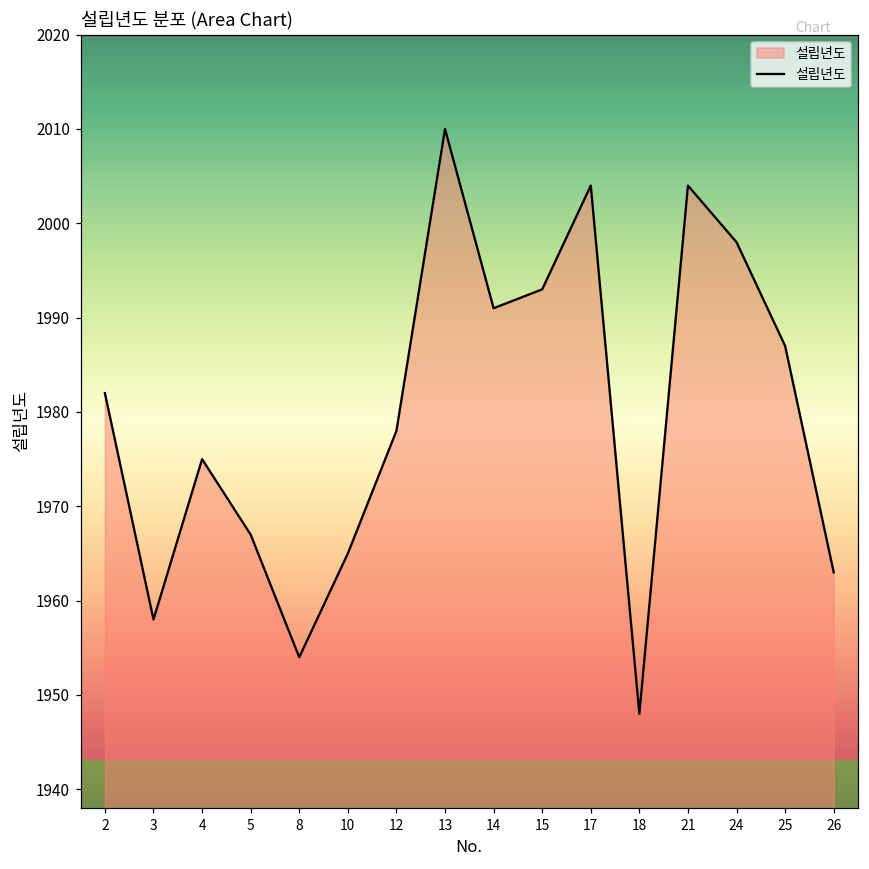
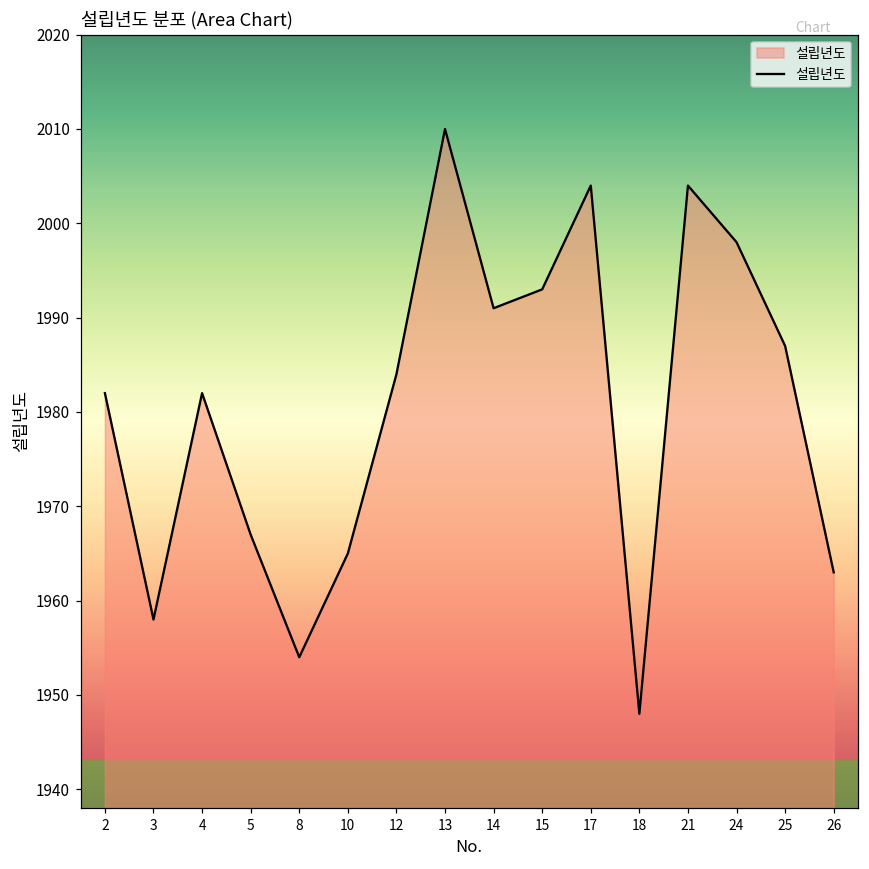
4: 1975 -> 1982
12: 1978 -> 1984
